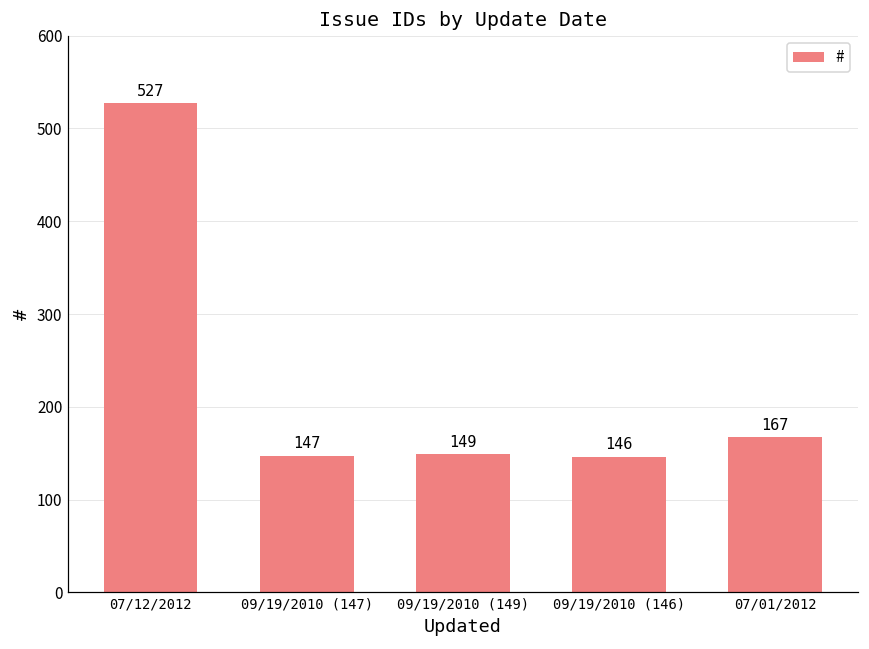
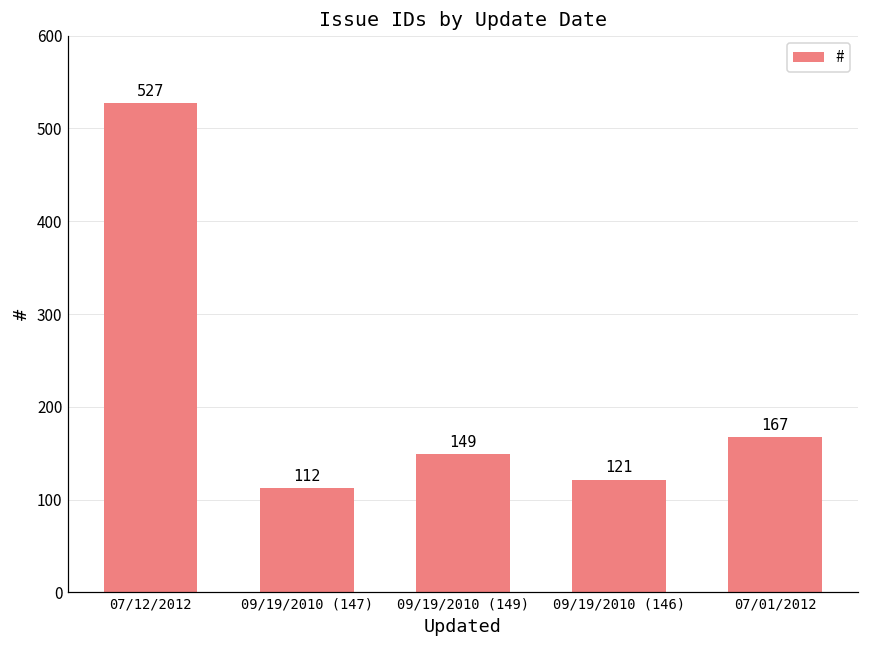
09/19/2010 (147): 147 -> 112
09/19/2010 (146): 146 -> 121
